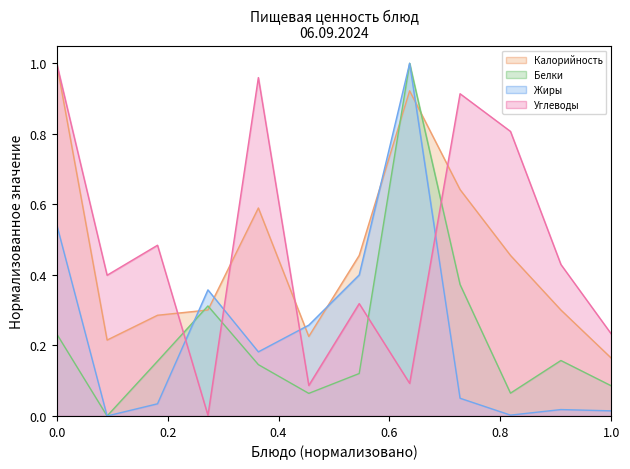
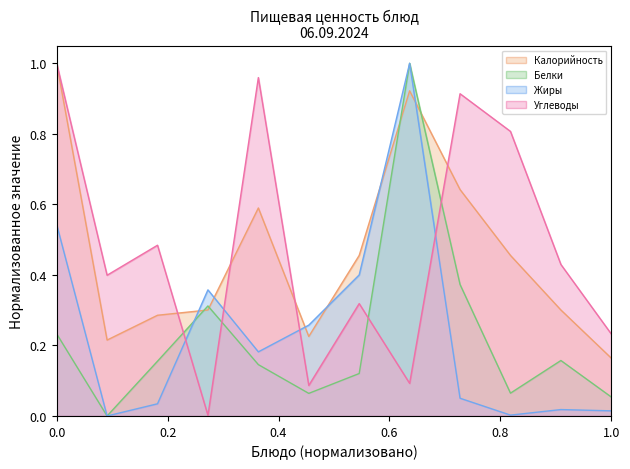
Белки, 1.0: 0.09 -> 0.05
